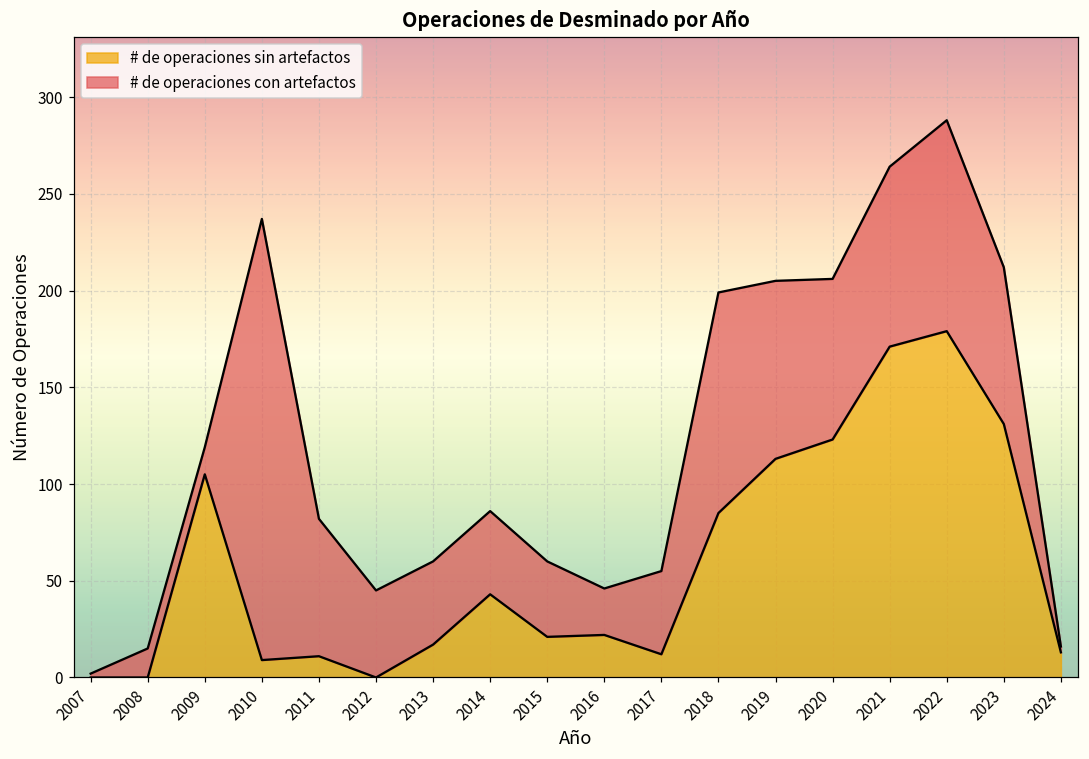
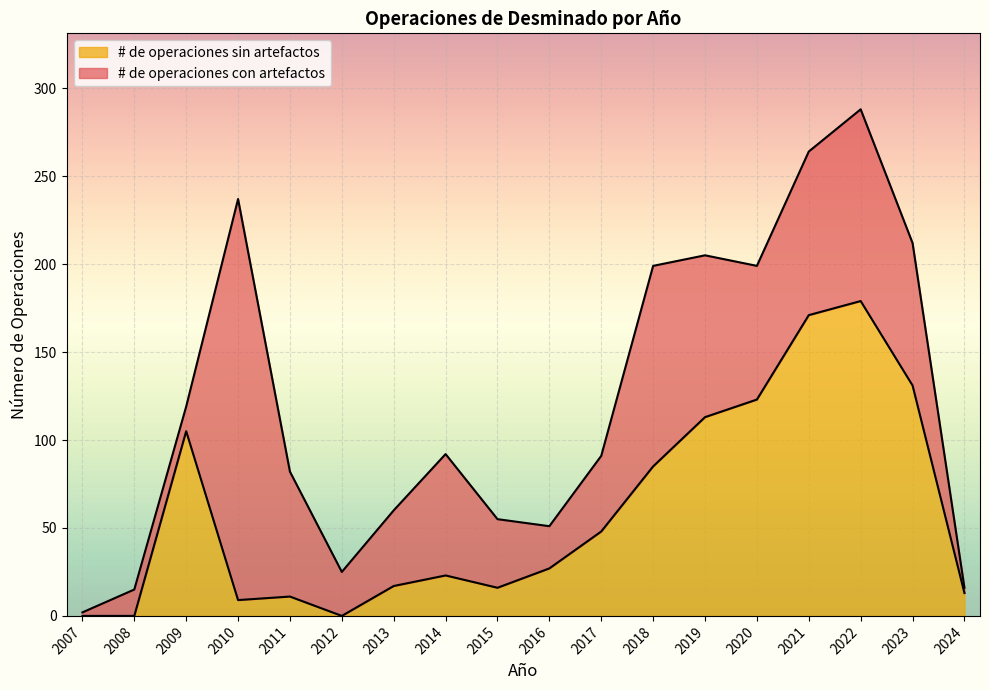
# de operaciones con artefactos, 2012: 45 -> 25
# de operaciones sin artefactos, 2014: 43 -> 23
# de operaciones con artefactos, 2014: 43 -> 69
# de operaciones sin artefactos, 2015: 21 -> 16
# de operaciones sin artefactos, 2016: 22 -> 27
# de operaciones sin artefactos, 2017: 12 -> 48
# de operaciones con artefactos, 2020: 83 -> 76
